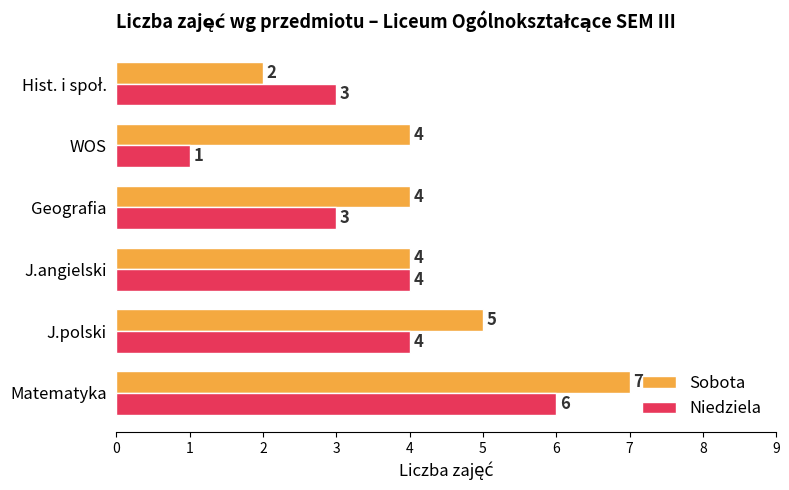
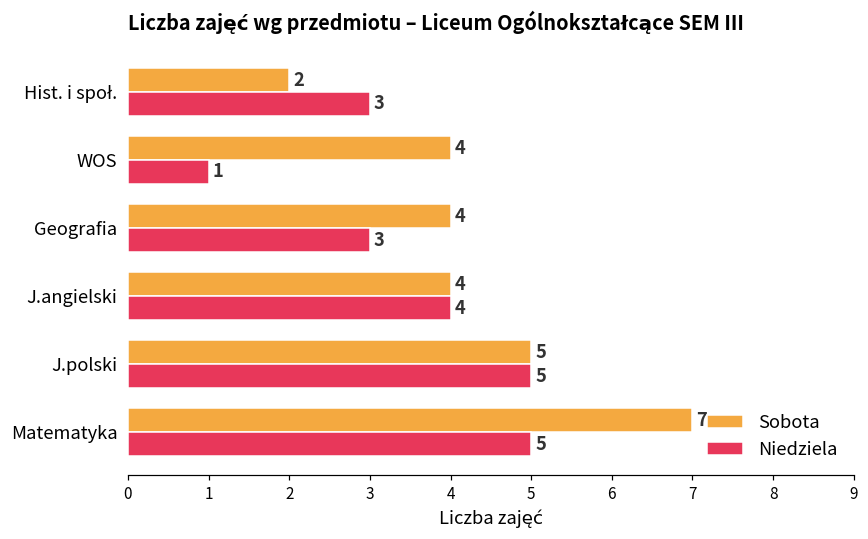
Niedziela, J.polski: 4 -> 5
Niedziela, Matematyka: 6 -> 5
